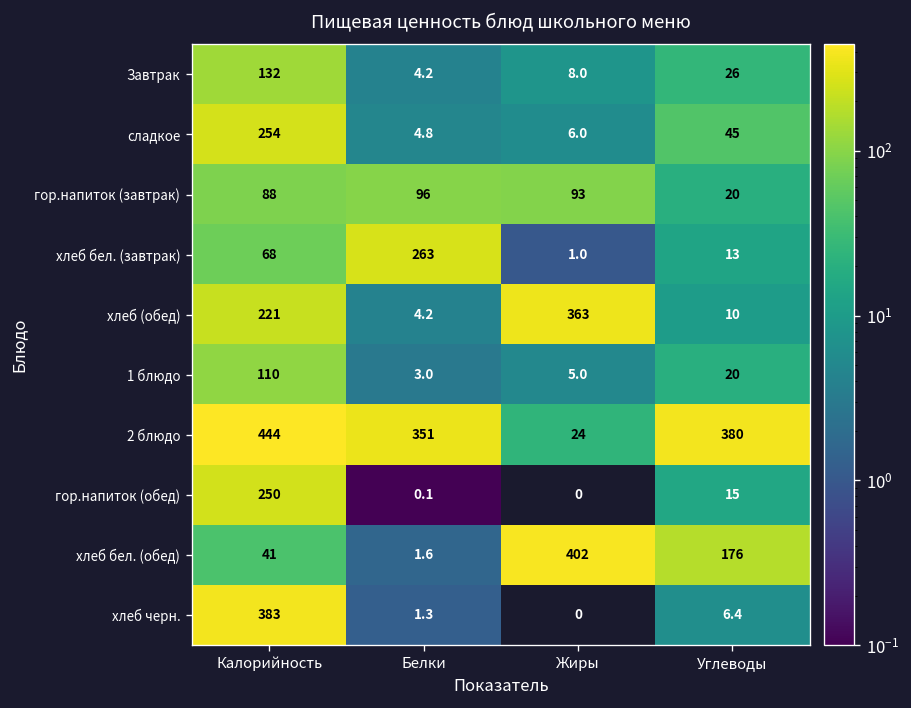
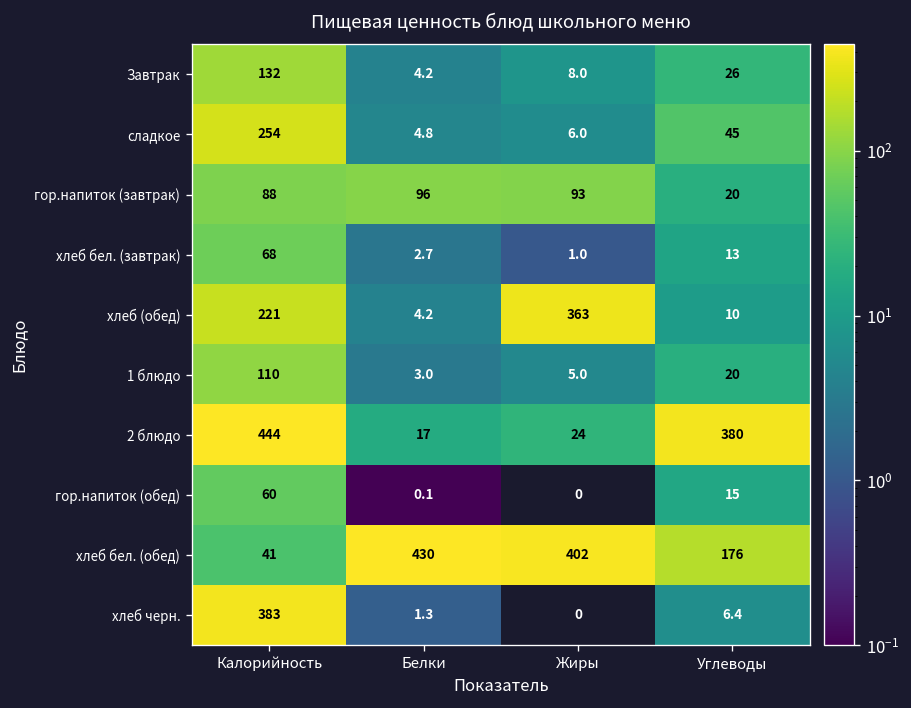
хлеб бел. (завтрак), Белки: 263 -> 2.7
2 блюдо, Белки: 351 -> 17
гор.напиток (обед), Калорийность: 250 -> 60
хлеб бел. (обед), Белки: 1.6 -> 430
